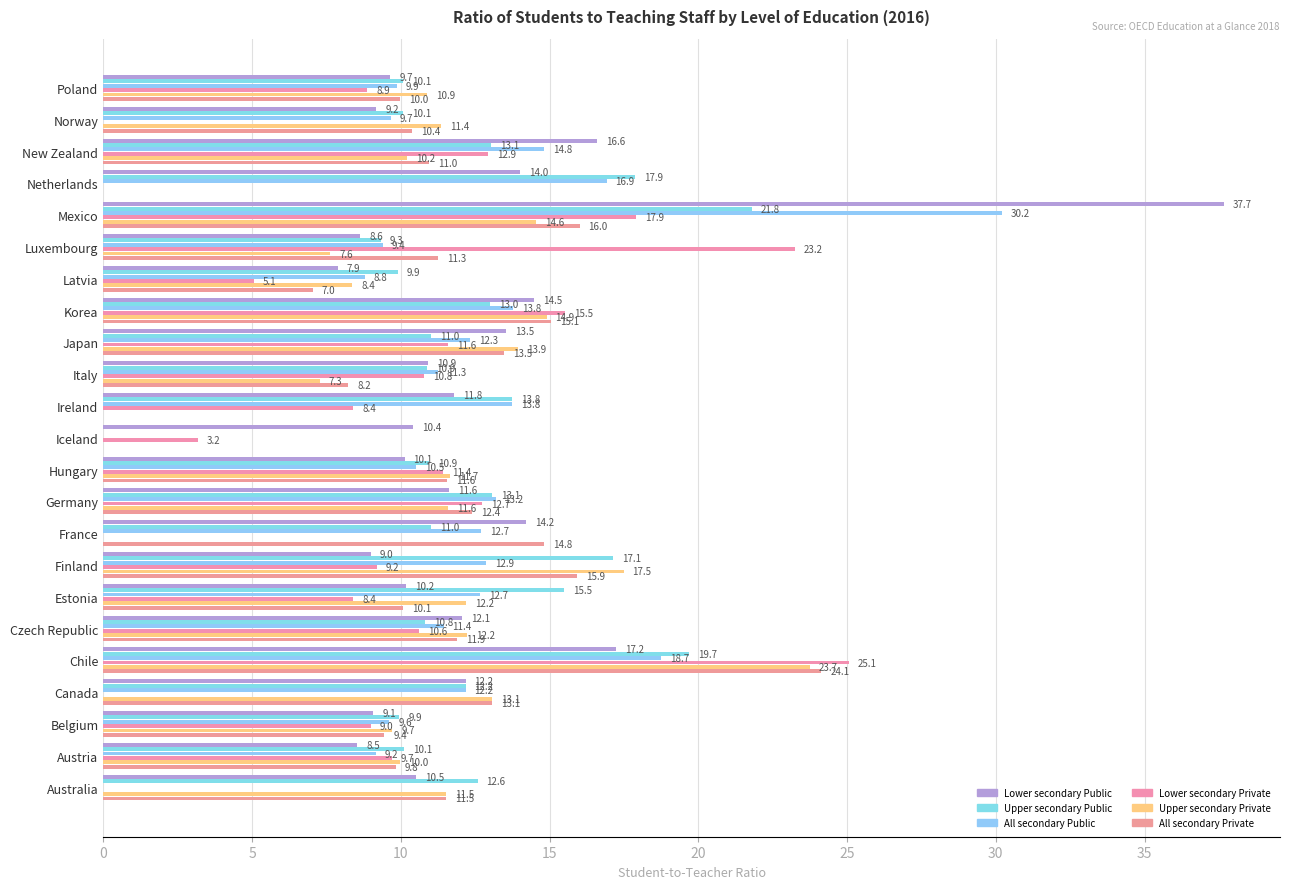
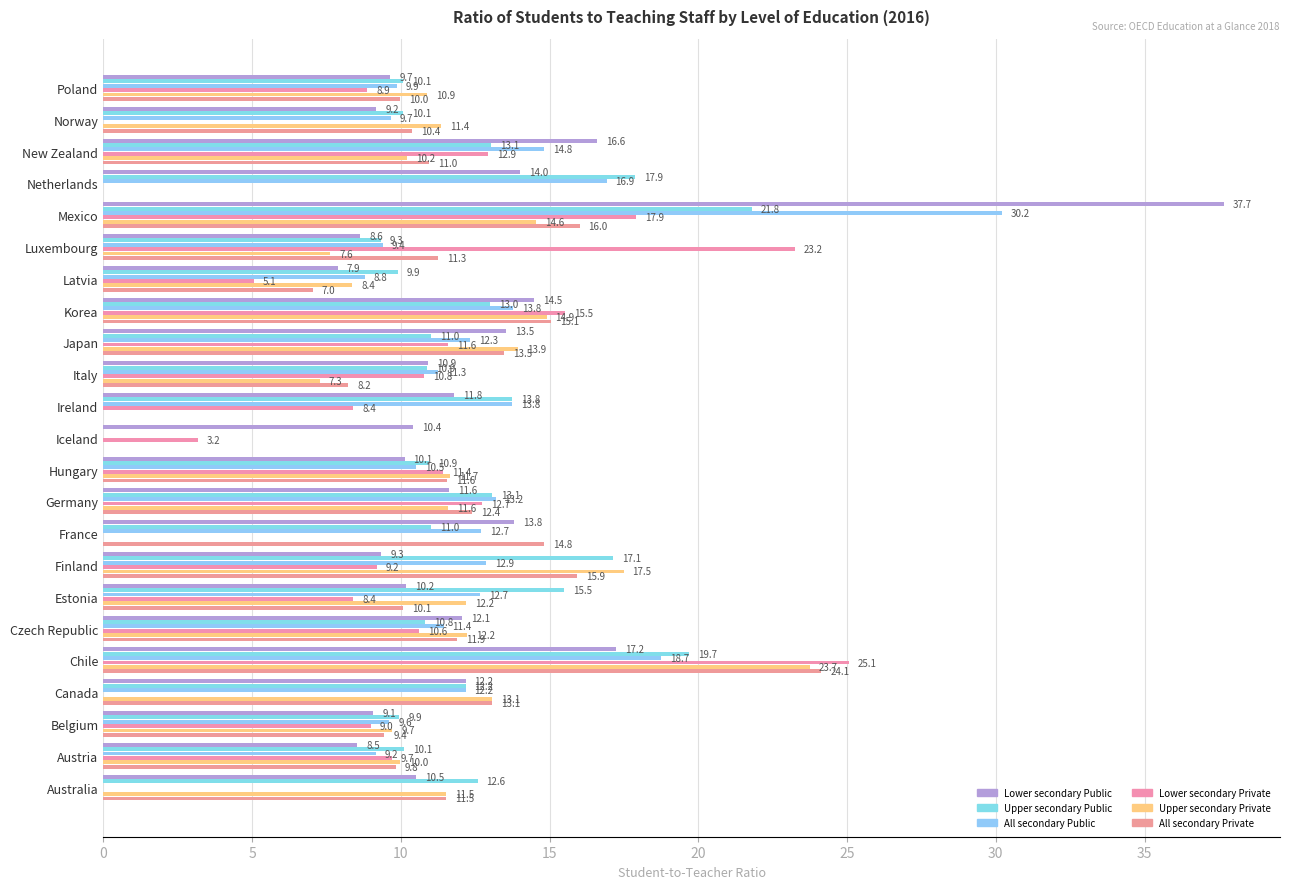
Lower secondary Public, France: 14.2 -> 13.8
Lower secondary Public, Finland: 9.0 -> 9.3
